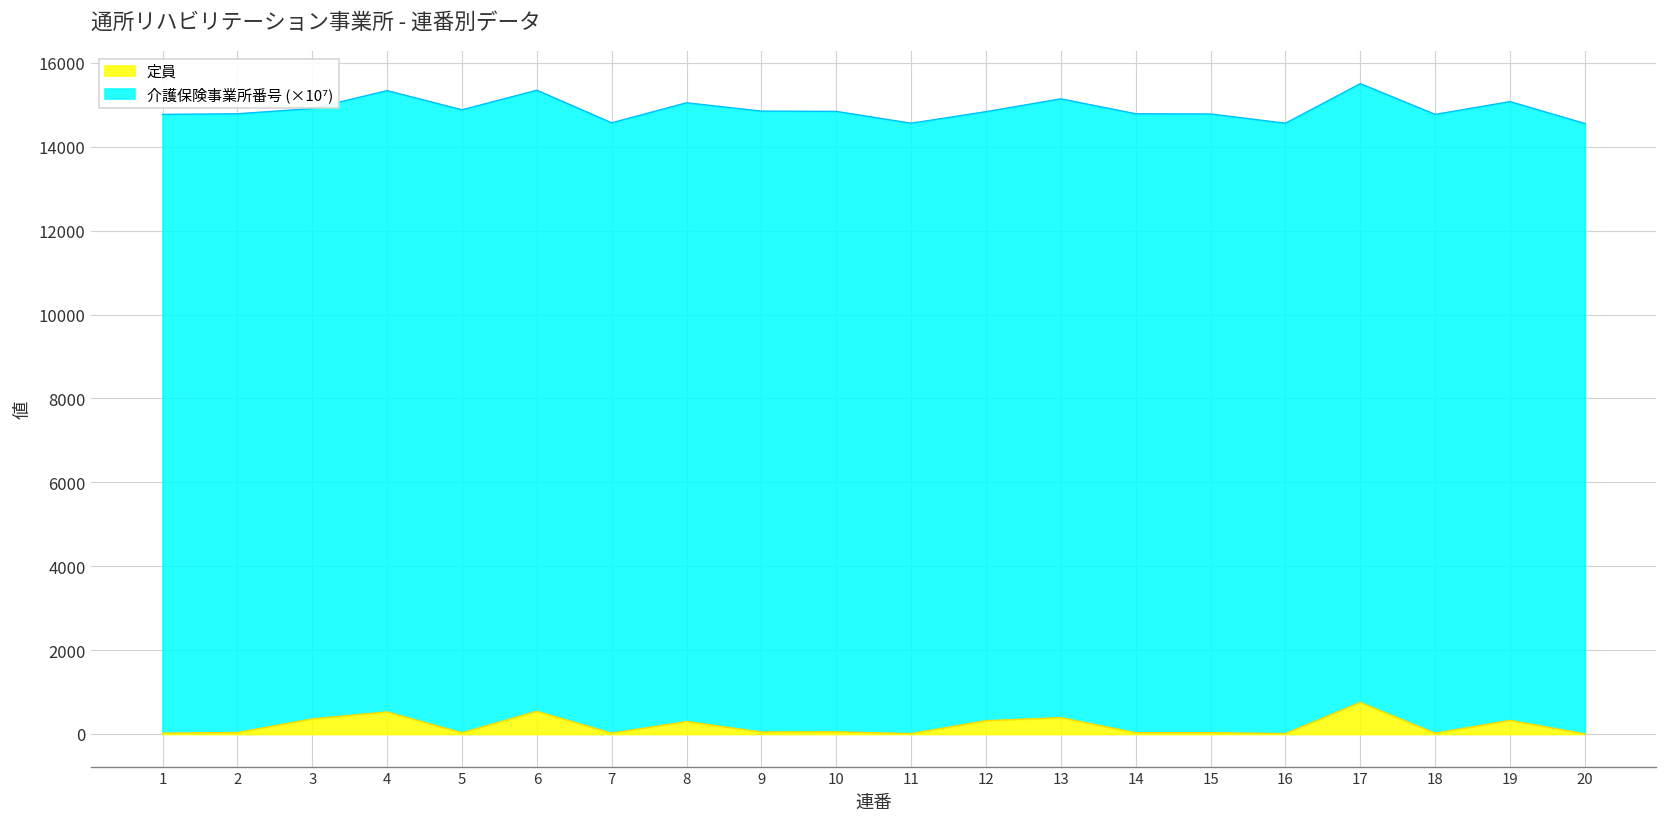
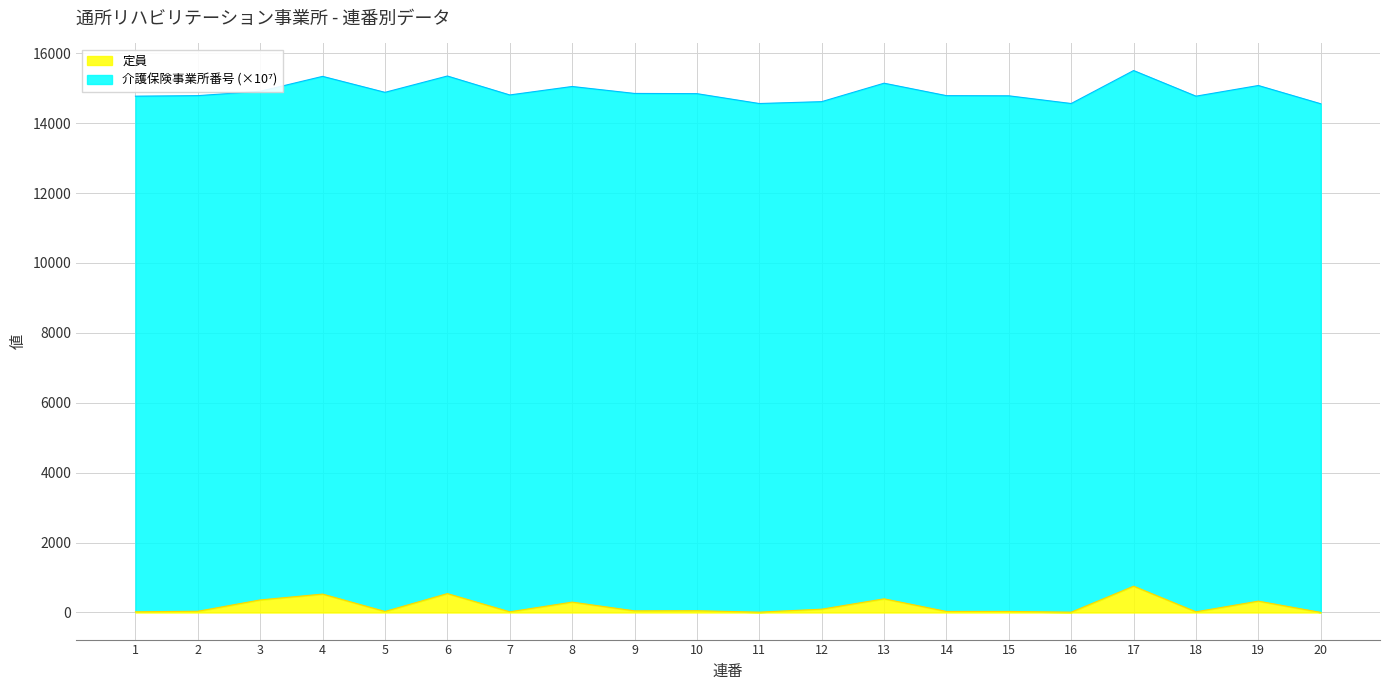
介護保険事業所番号 (×10⁷), 7: 14600 -> 14800
定員, 12: 300 -> 100
